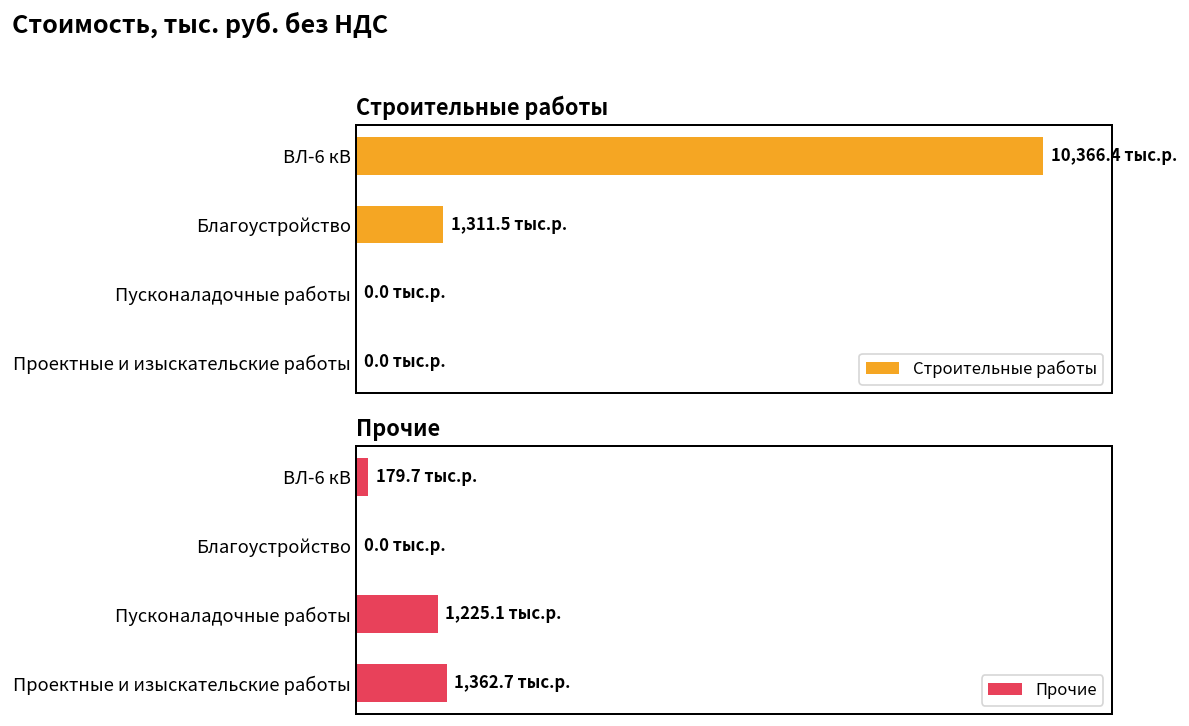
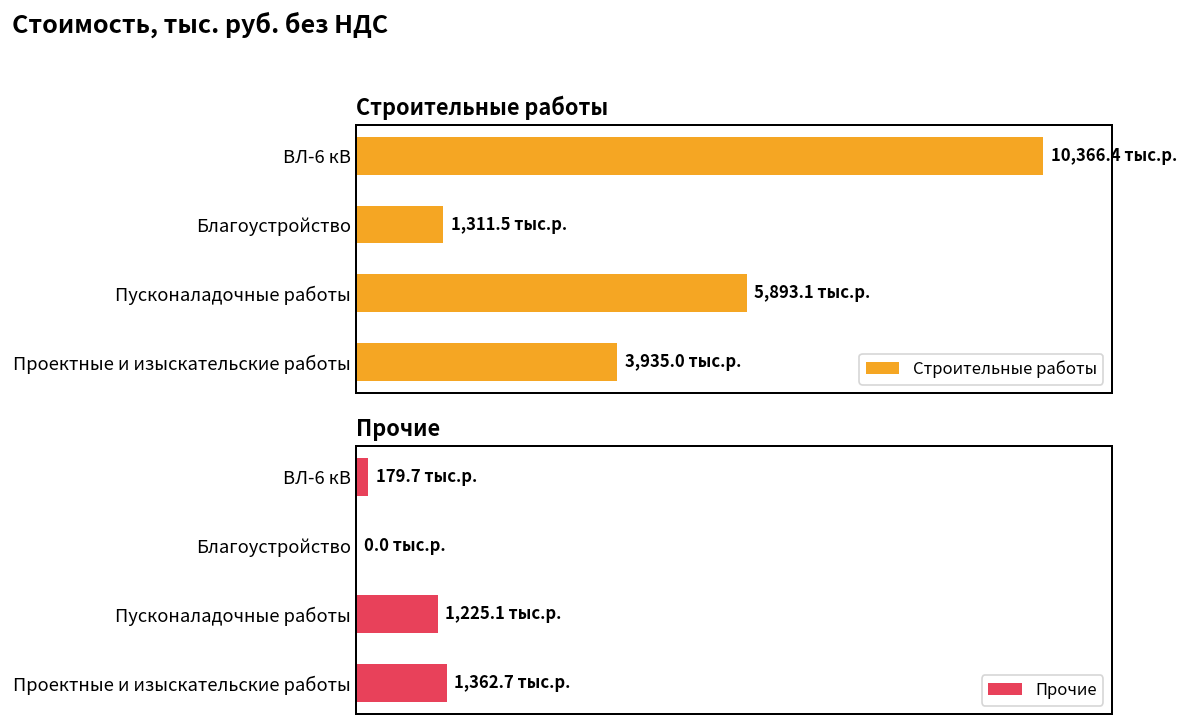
Строительные работы, Пусконаладочные работы: 0.0 -> 5,893.1
Строительные работы, Проектные и изыскательские работы: 0.0 -> 3,935.0
